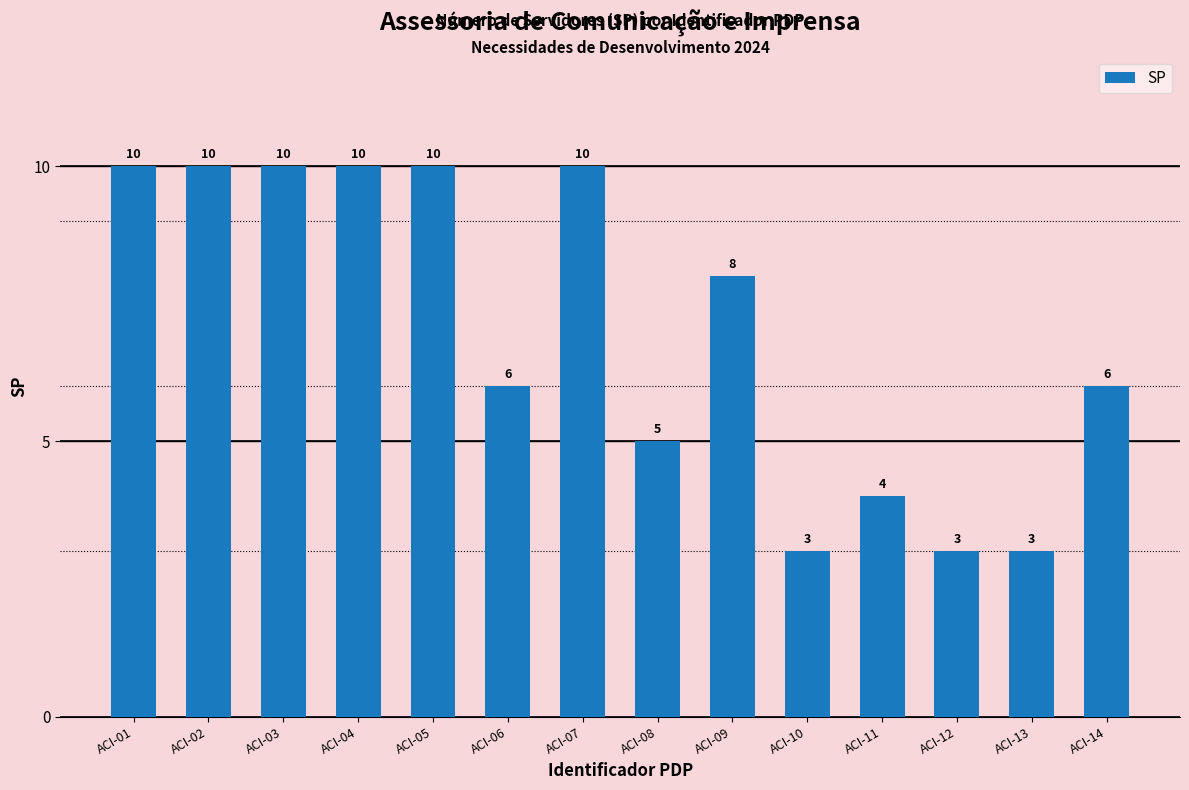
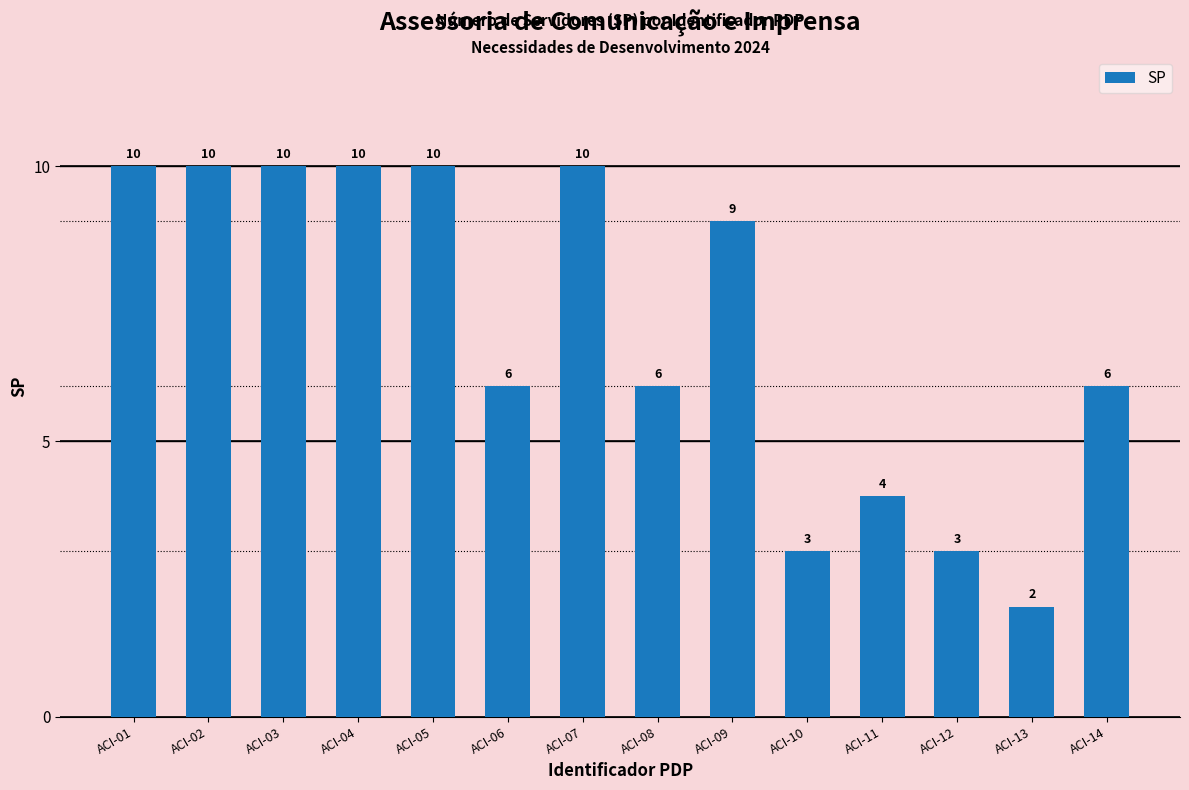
ACI-08: 5 -> 6
ACI-09: 8 -> 9
ACI-13: 3 -> 2
